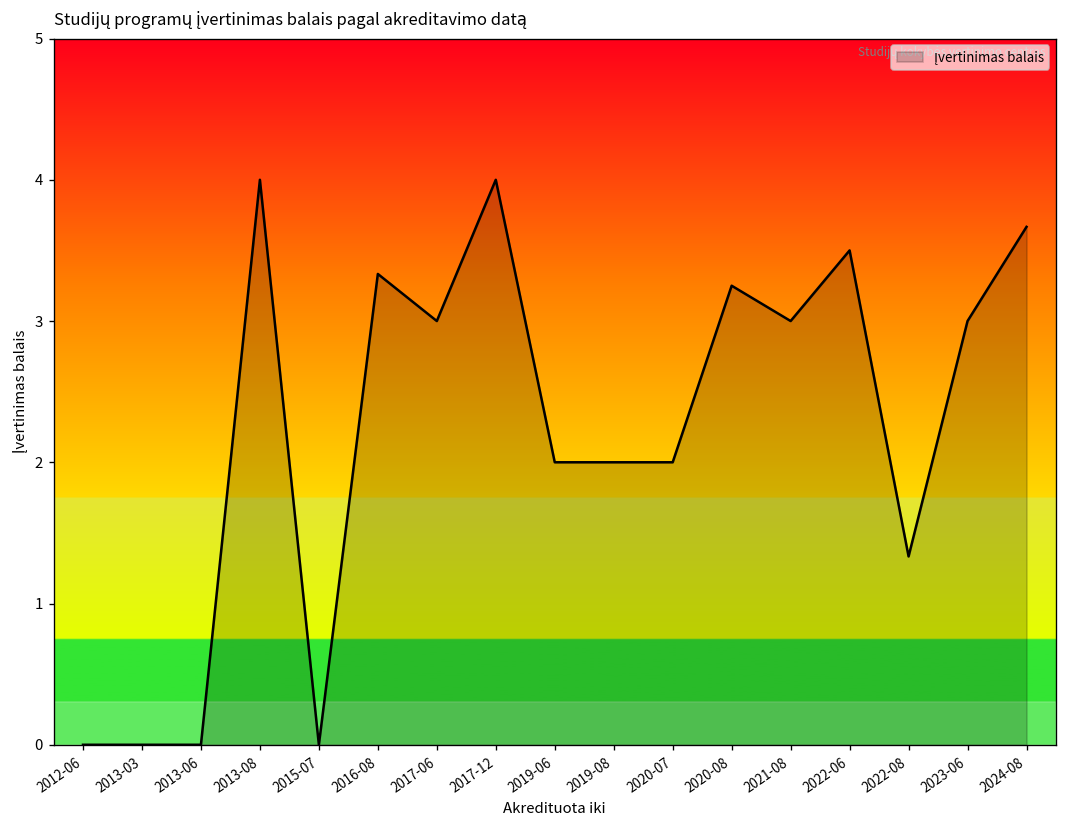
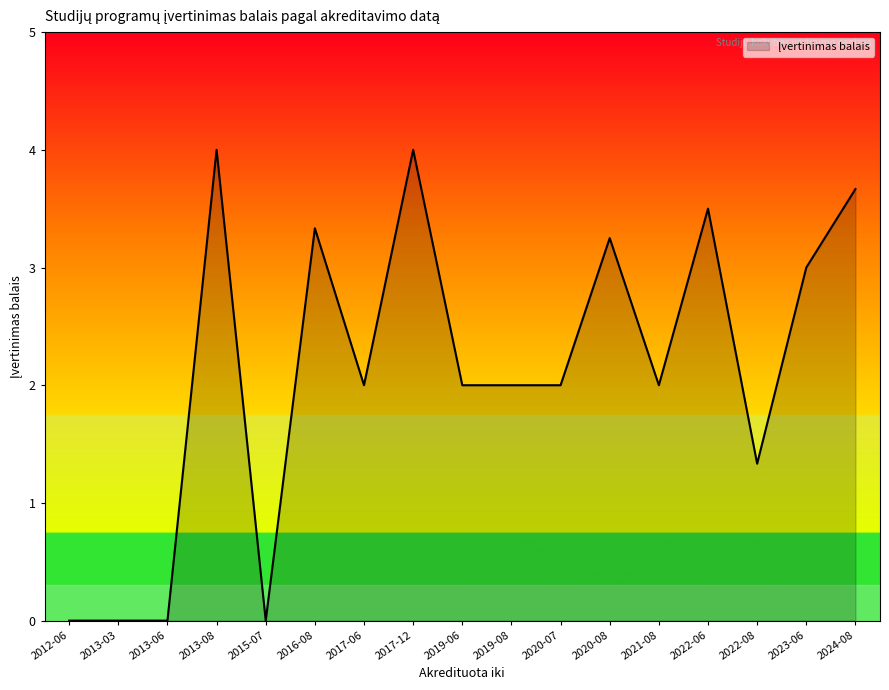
2017-06: 3 -> 2
2021-08: 3 -> 2
